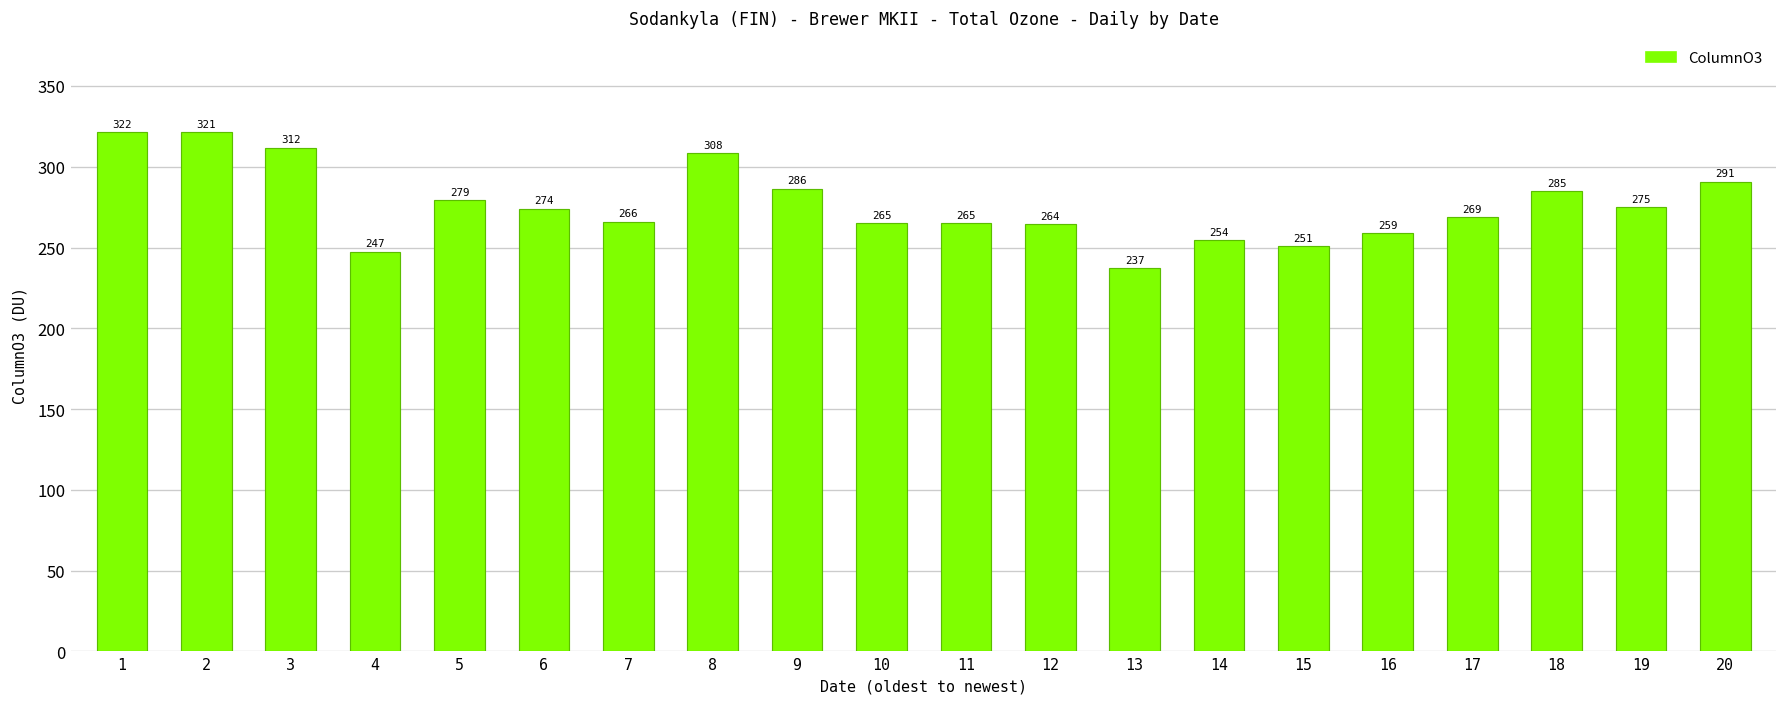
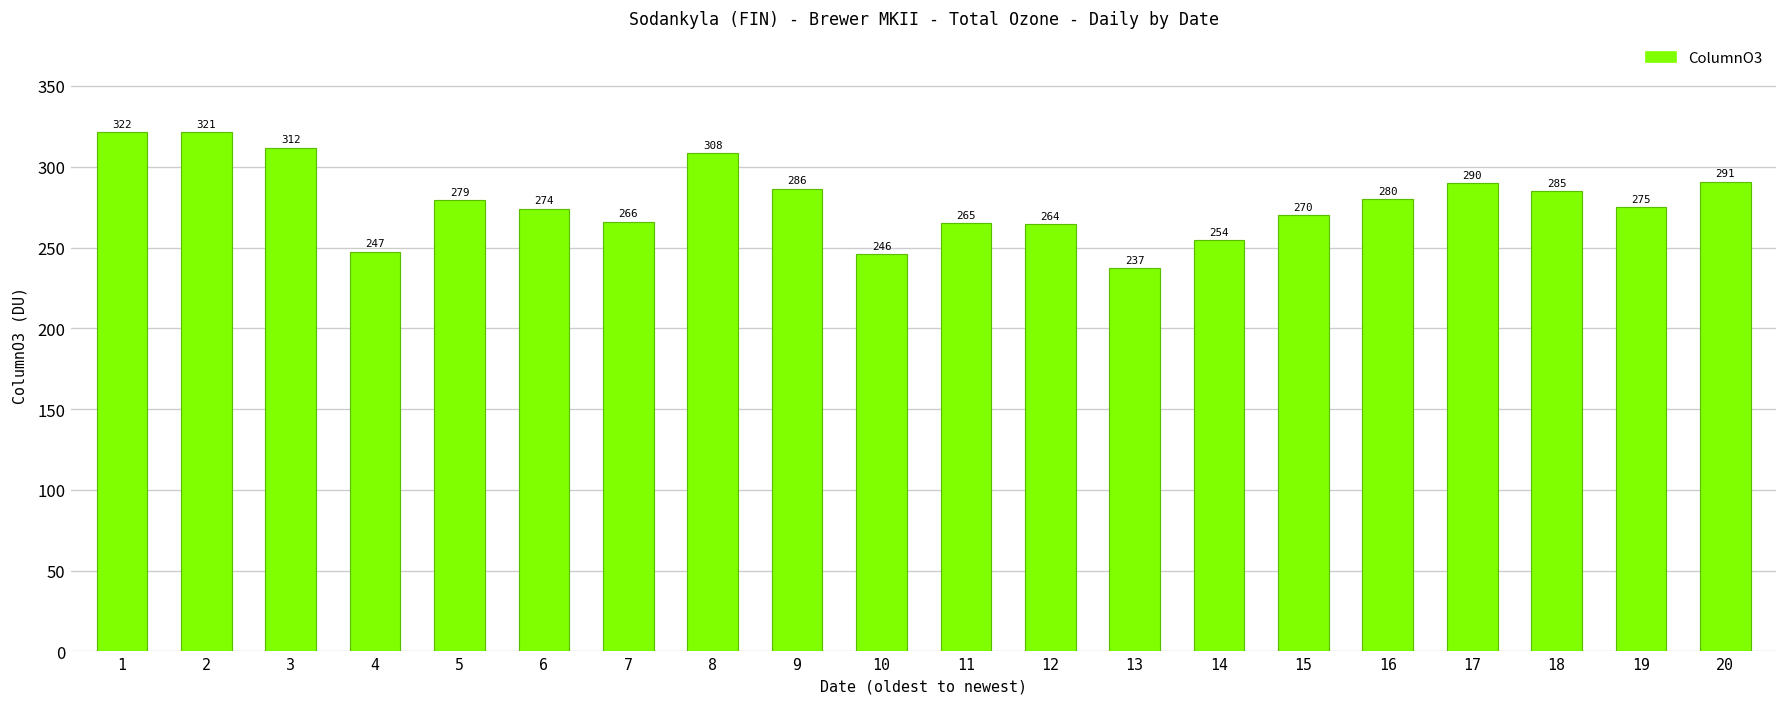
10: 265 -> 246
15: 251 -> 270
16: 259 -> 280
17: 269 -> 290
